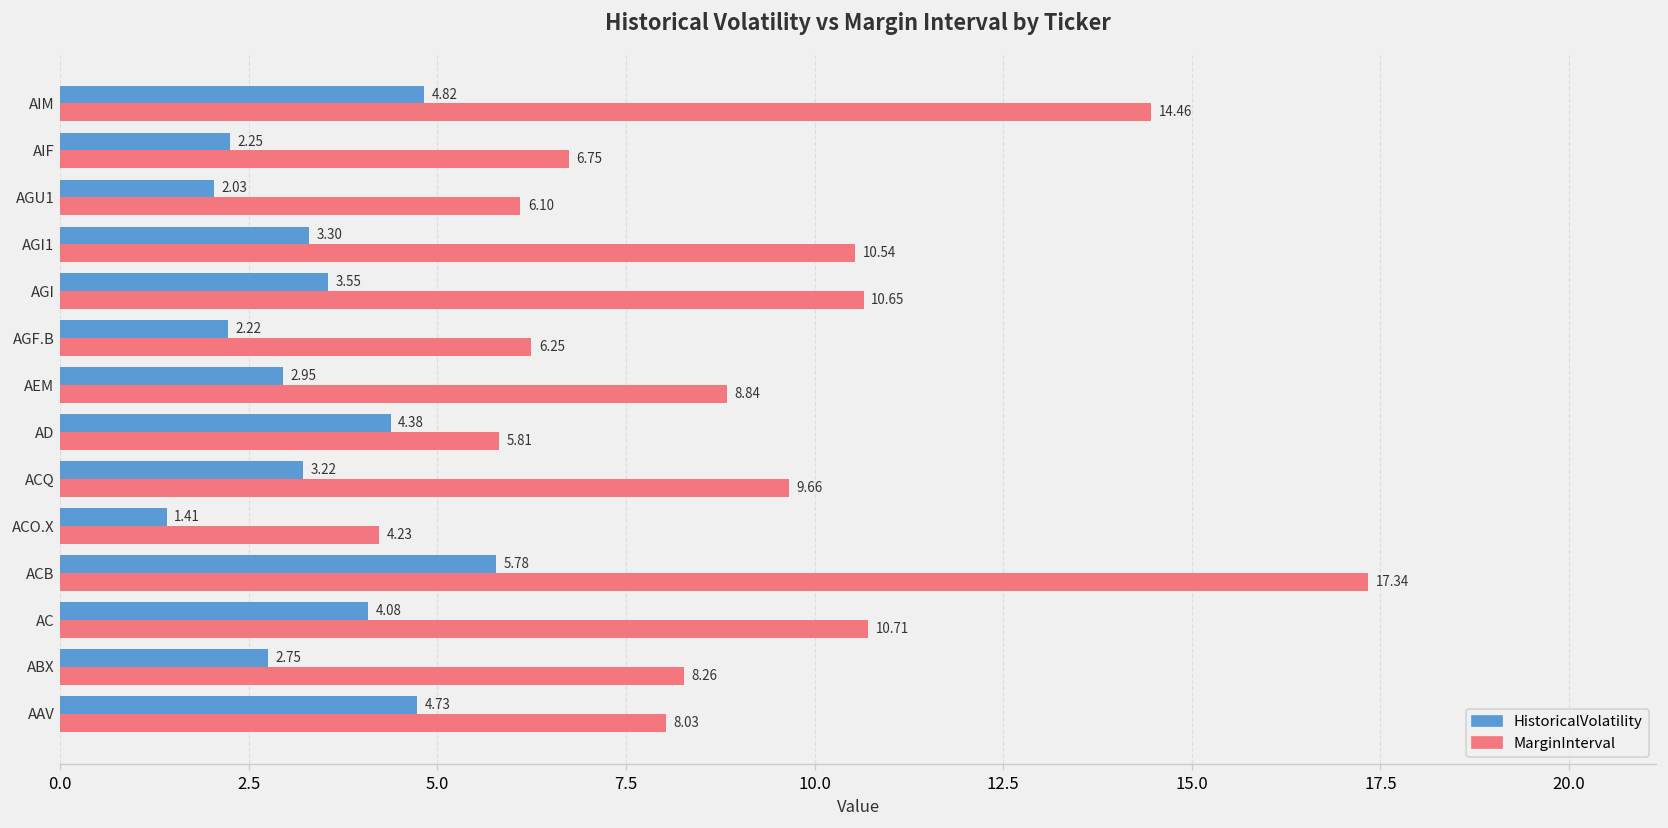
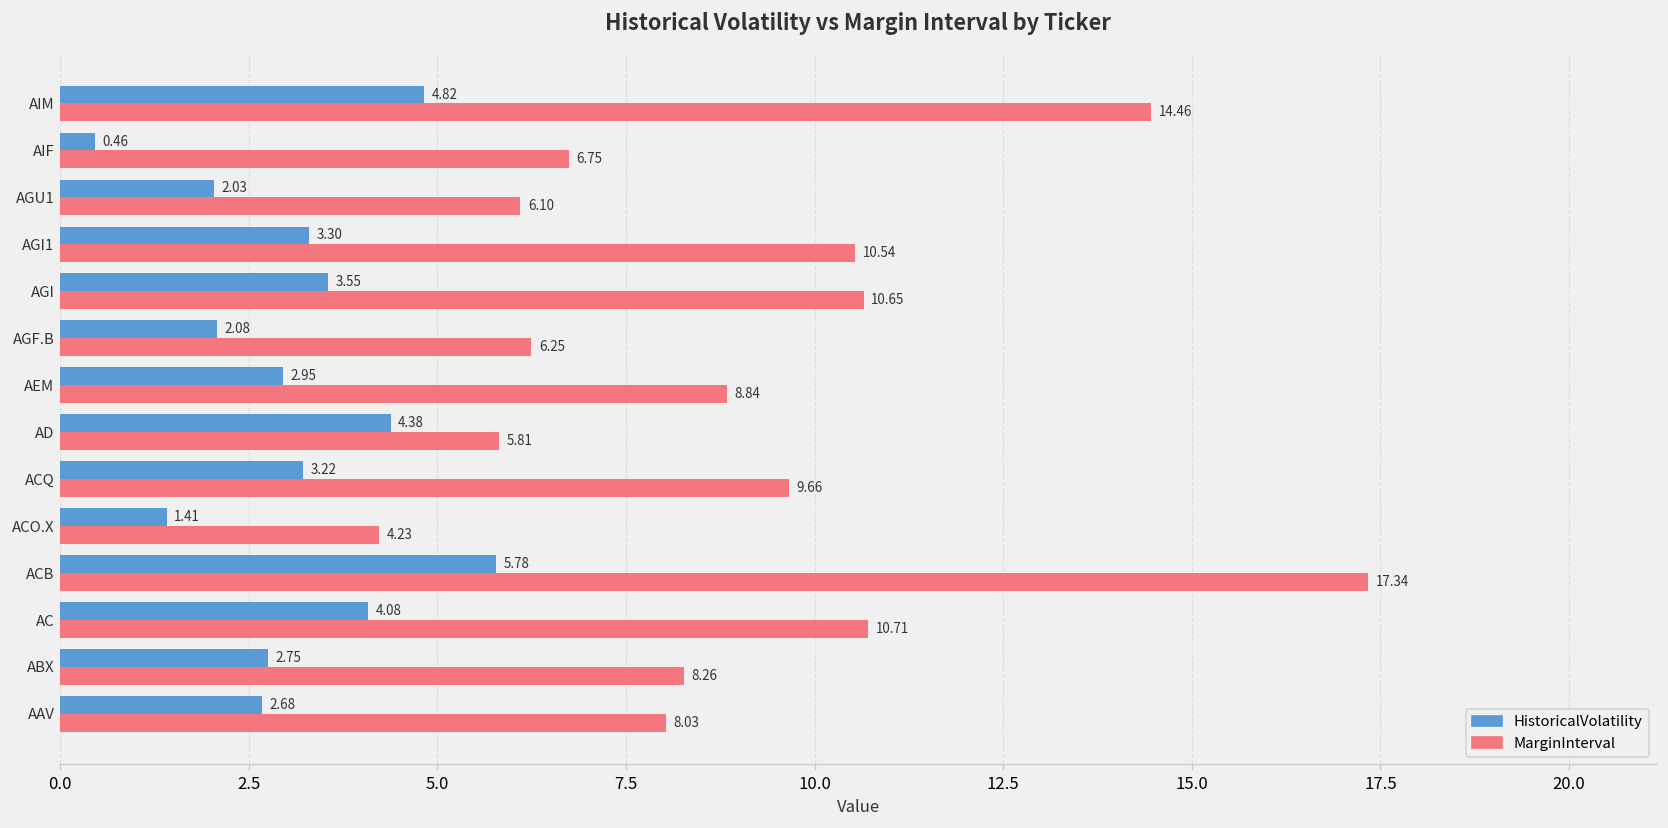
HistoricalVolatility, AIF: 2.25 -> 0.46
HistoricalVolatility, AGF.B: 2.22 -> 2.08
HistoricalVolatility, AAV: 4.73 -> 2.68
